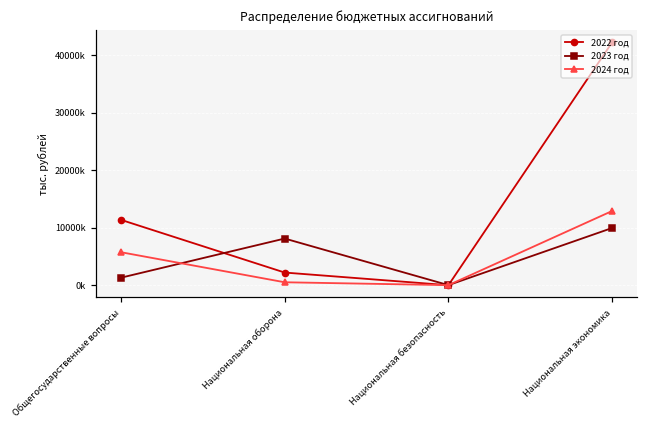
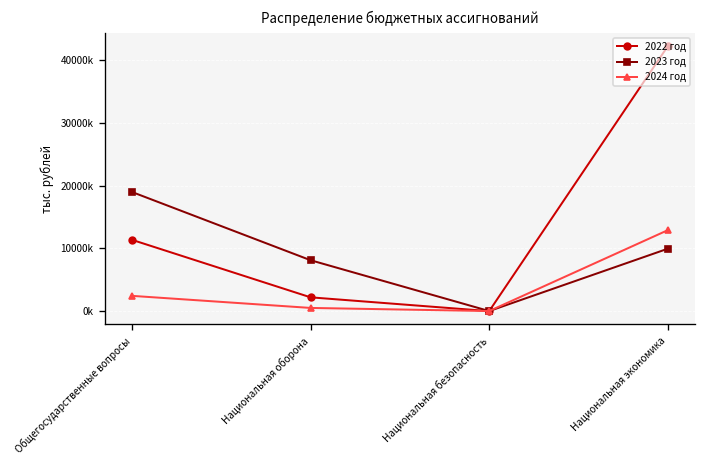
2023 год, Общегосударственные вопросы: 1000000 -> 19000000
2024 год, Общегосударственные вопросы: 6000000 -> 2000000
